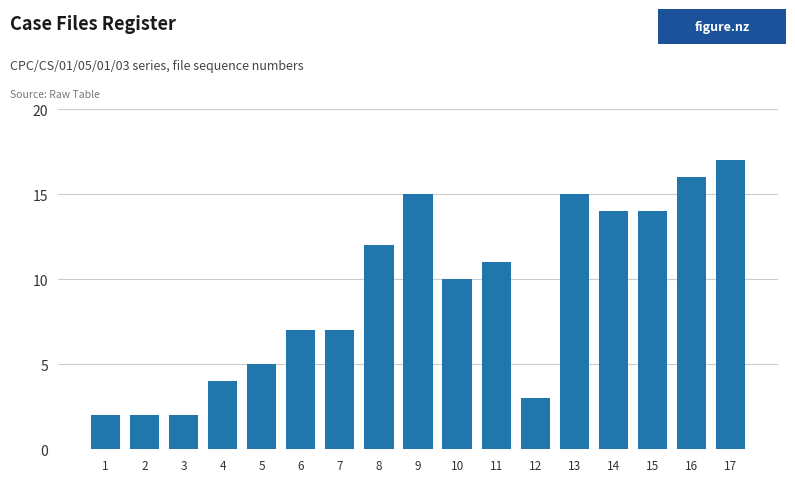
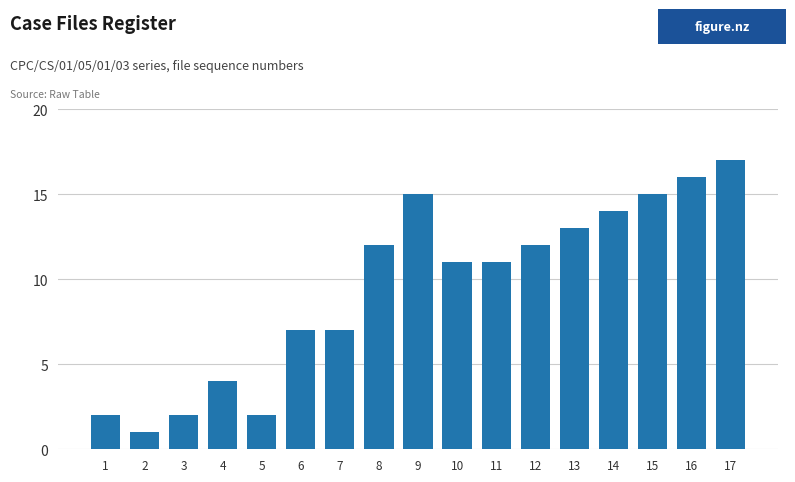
2: 2 -> 1
5: 5 -> 2
10: 10 -> 11
12: 3 -> 12
13: 15 -> 13
15: 14 -> 15
